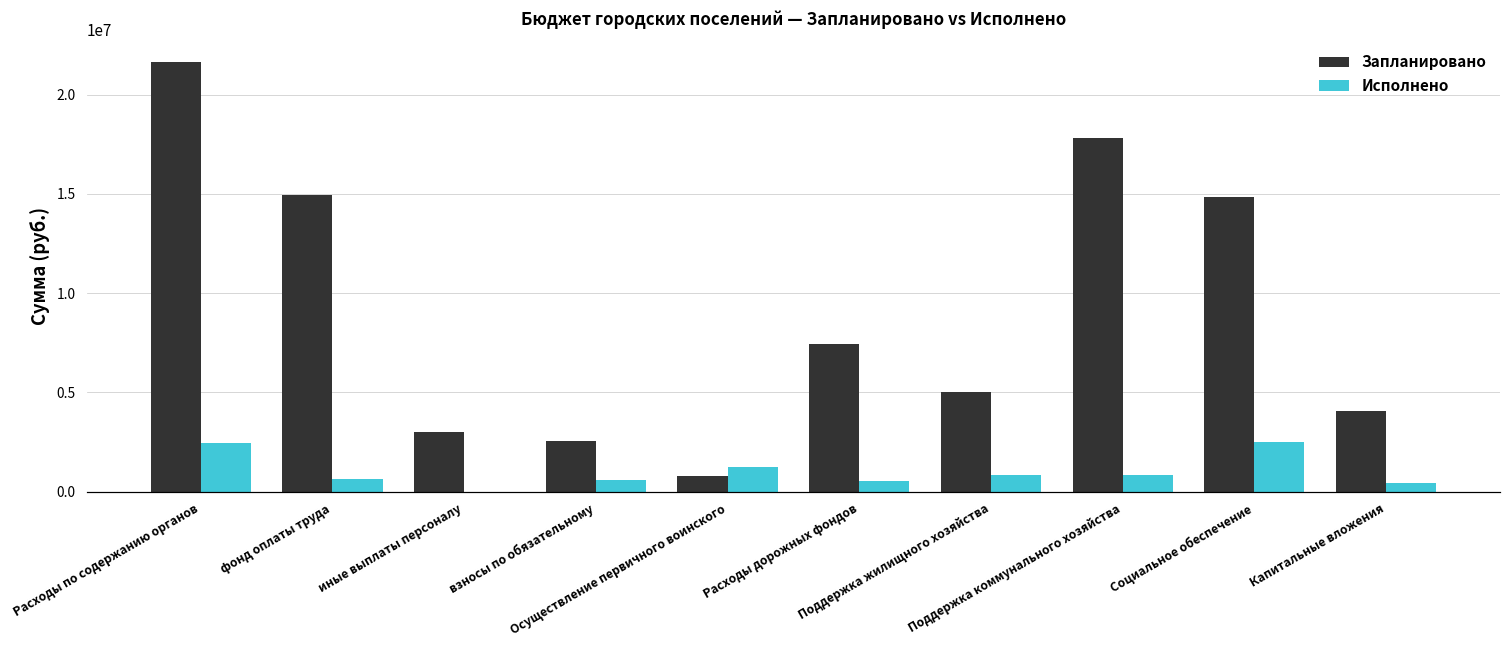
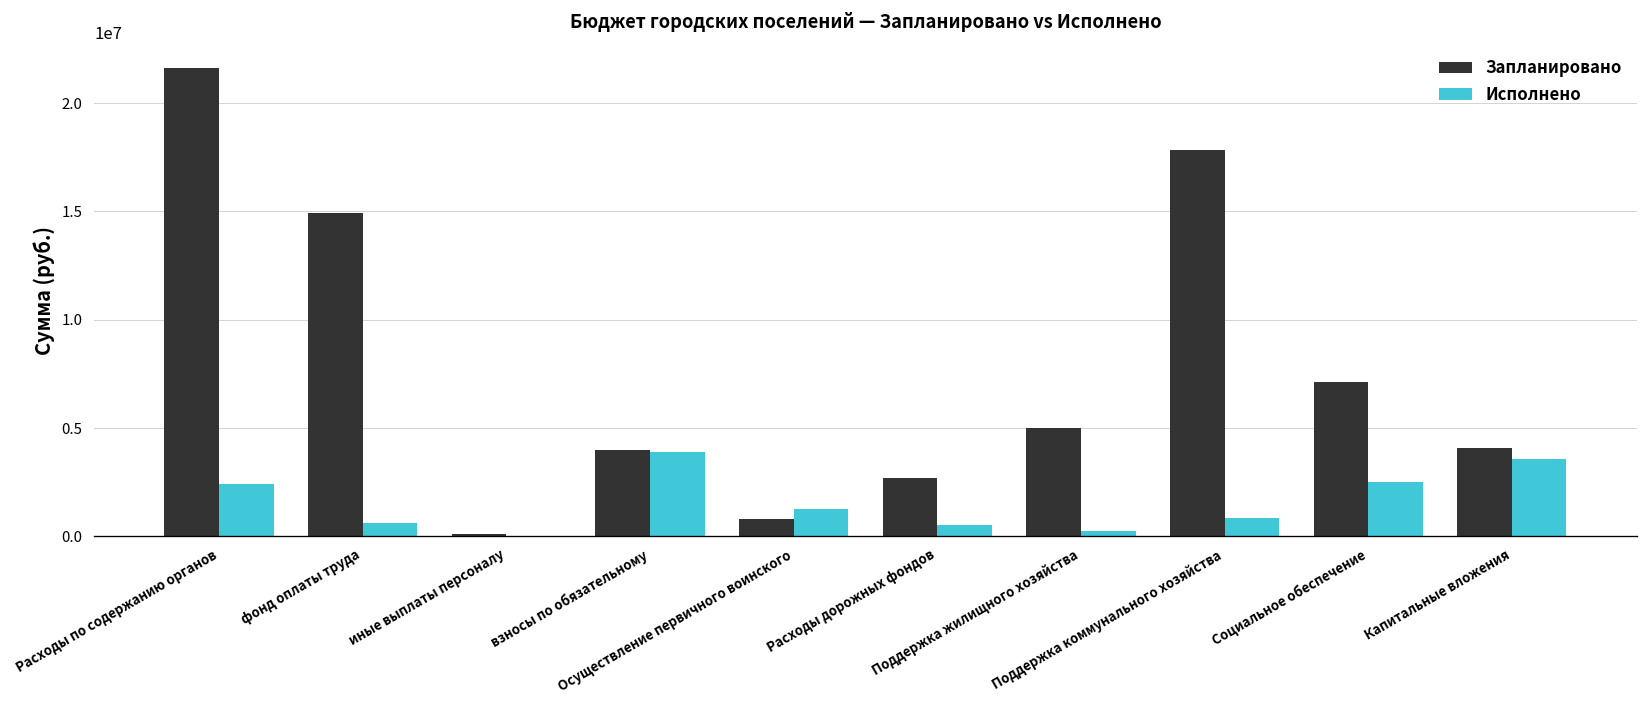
Запланировано, иные выплаты персоналу: 3000000 -> 100000
Запланировано, взносы по обязательному: 2500000 -> 4000000
Исполнено, взносы по обязательному: 600000 -> 3900000
Запланировано, Расходы дорожных фондов: 7500000 -> 2700000
Исполнено, Поддержка жилищного хозяйства: 800000 -> 300000
Запланировано, Социальное обеспечение: 14800000 -> 7100000
Исполнено, Капитальные вложения: 500000 -> 3600000
